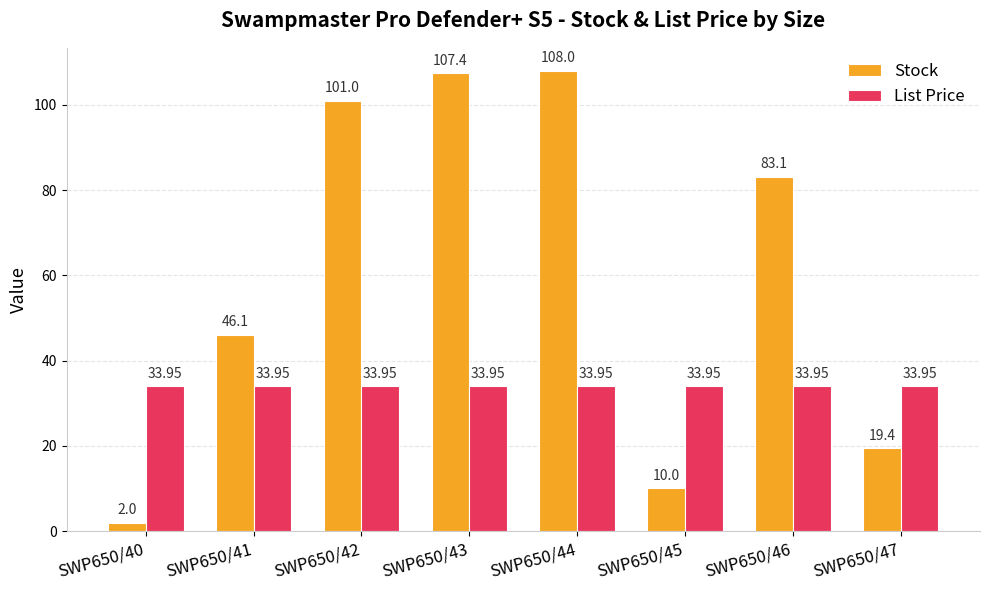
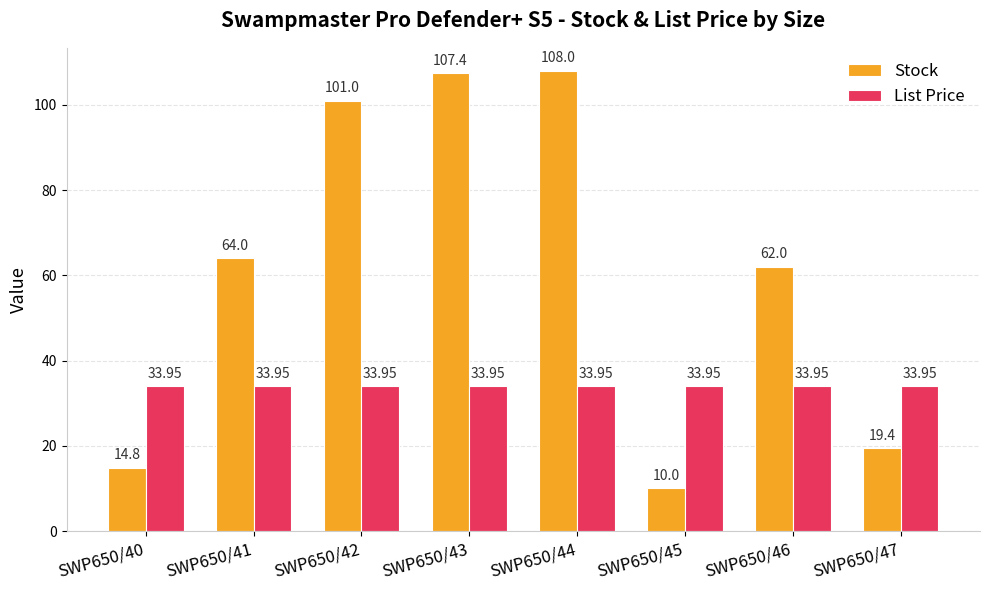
Stock, SWP650/40: 2.0 -> 14.8
Stock, SWP650/41: 46.1 -> 64.0
Stock, SWP650/46: 83.1 -> 62.0
